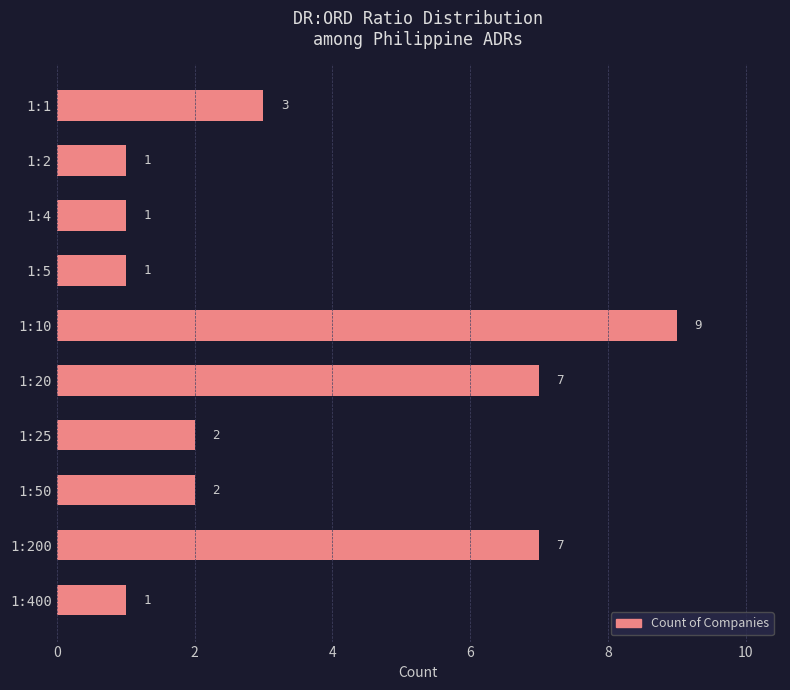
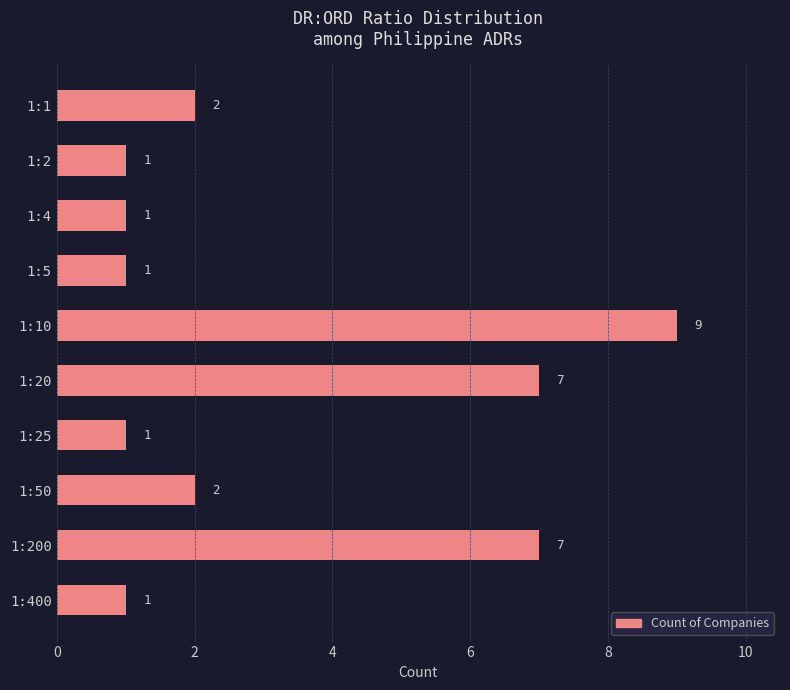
1:1: 3 -> 2
1:25: 2 -> 1
